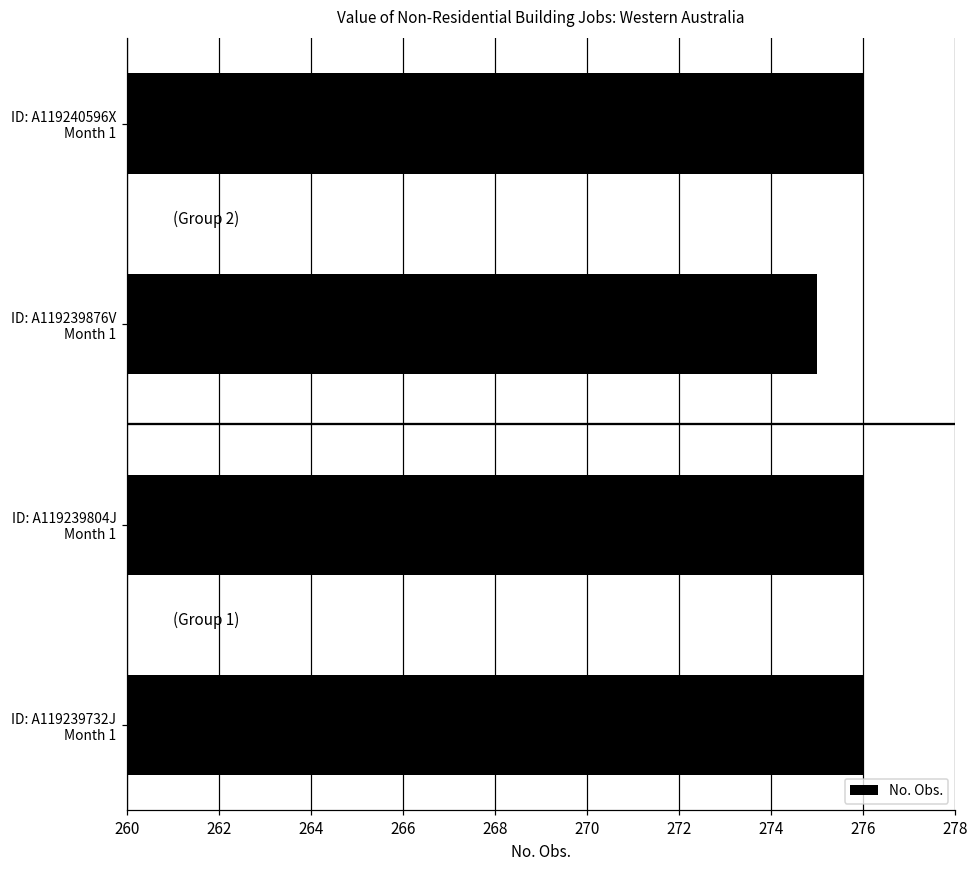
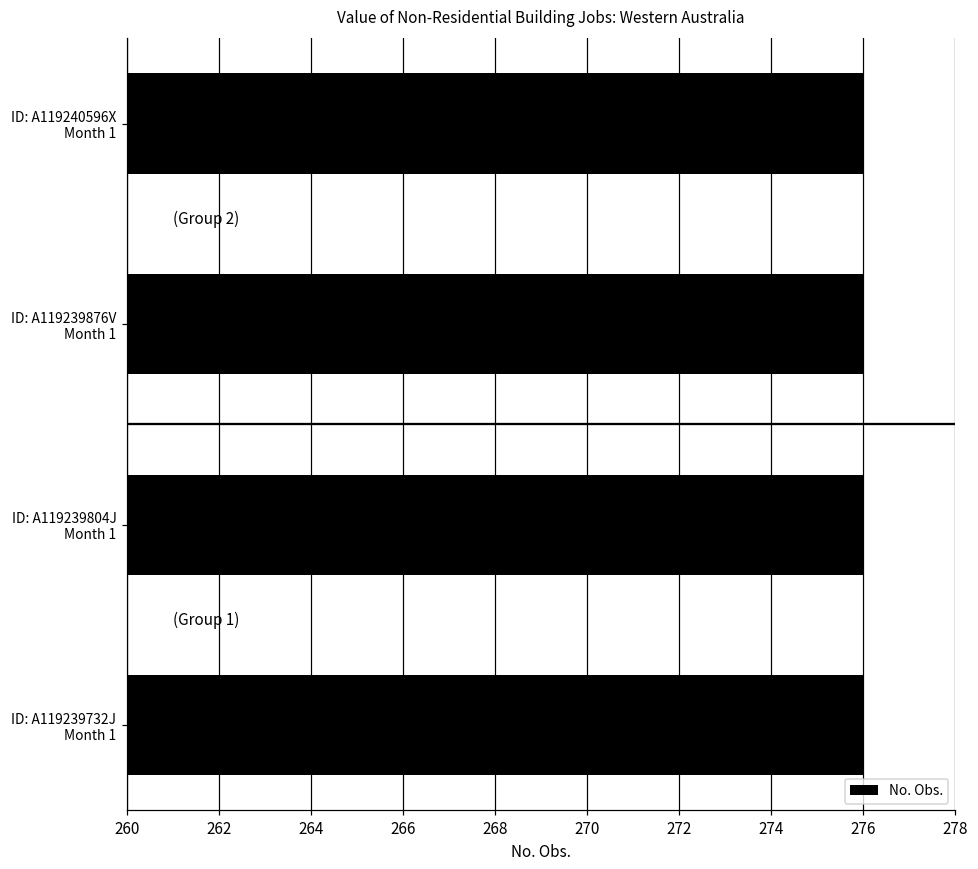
ID: A119239876V Month 1: 275 -> 276
